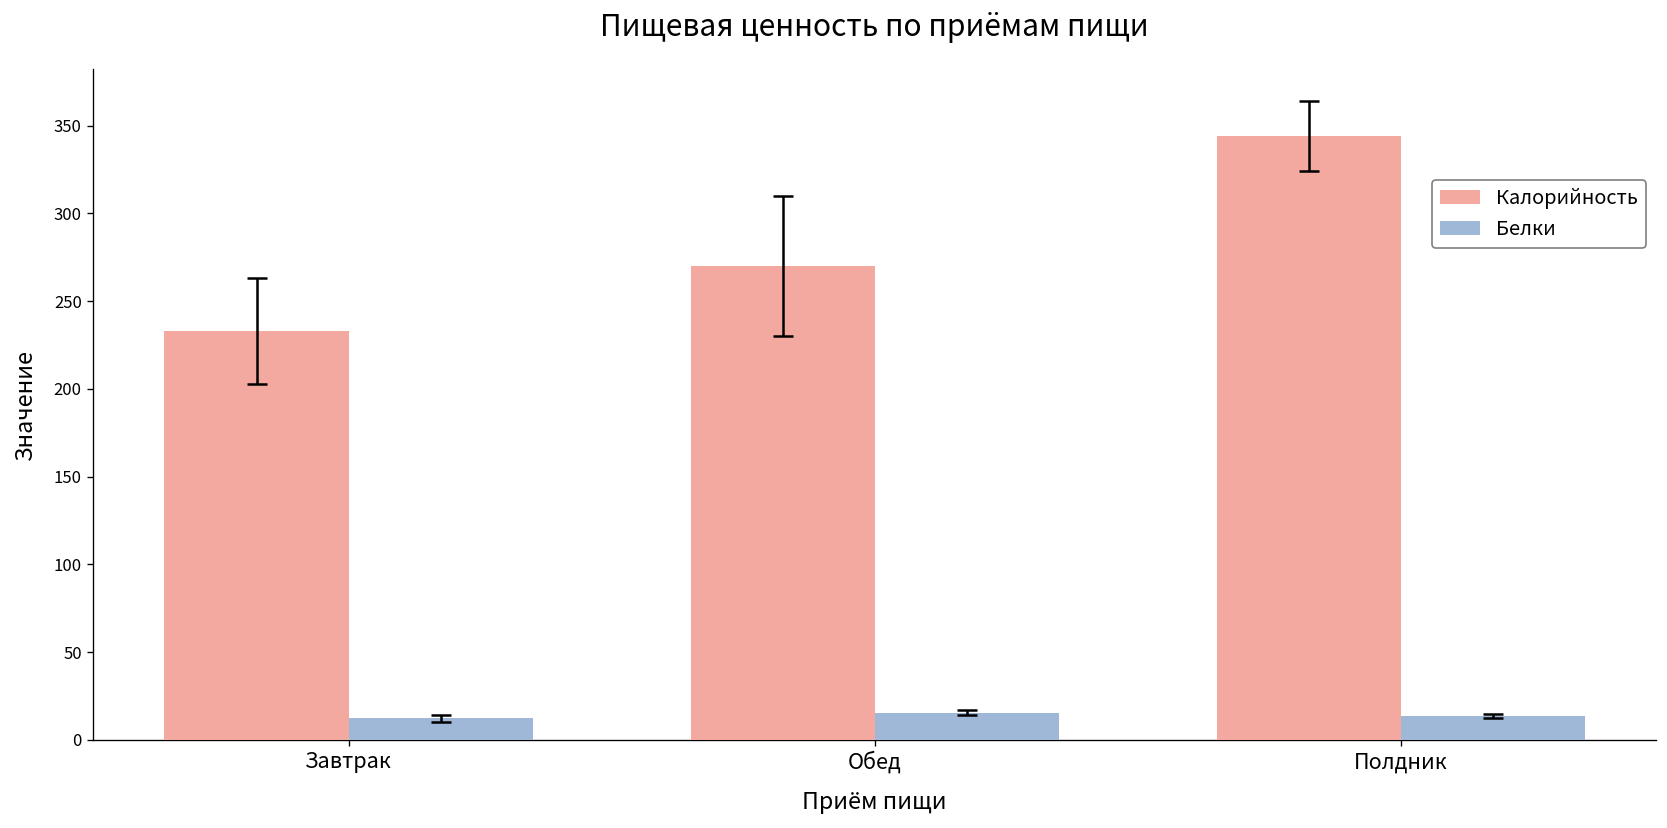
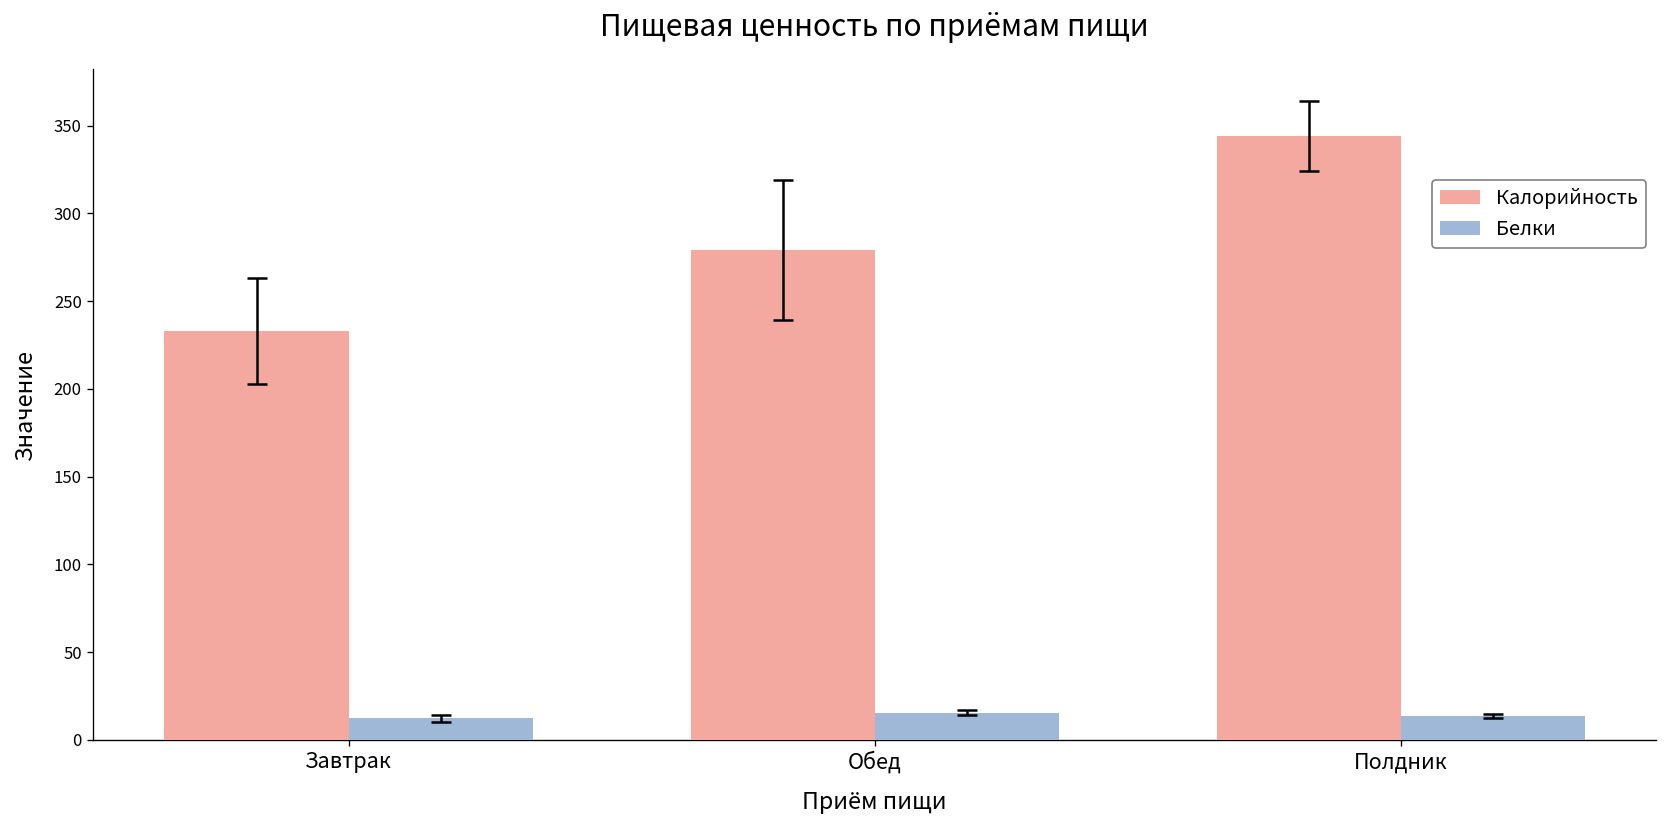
Калорийность, Обед: 270 -> 279
